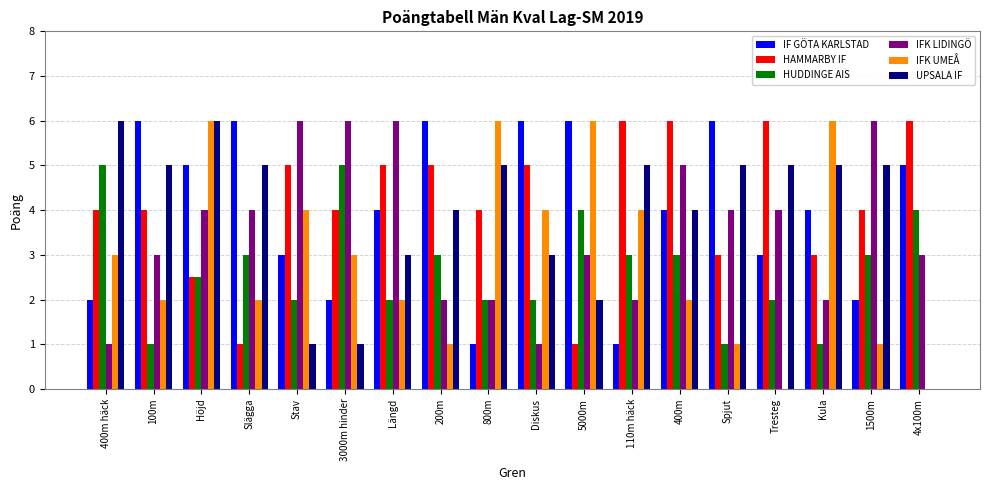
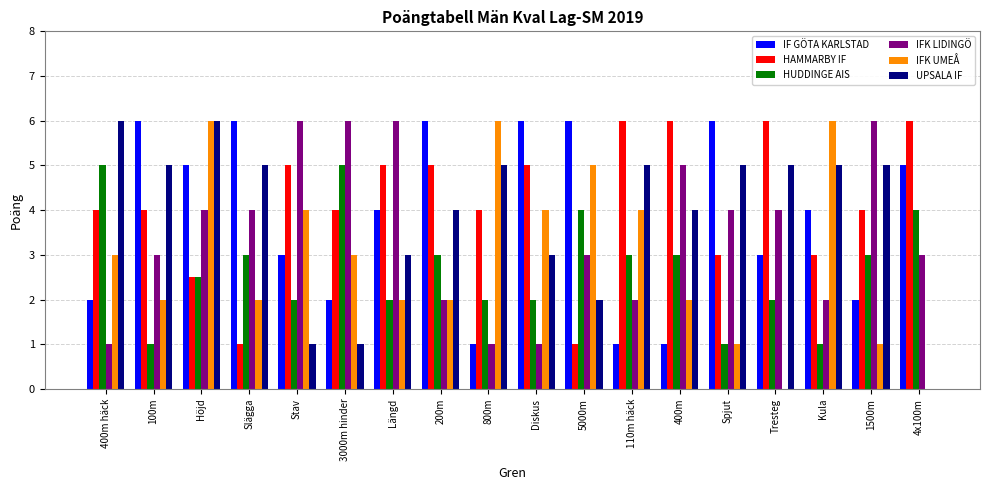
IFK UMEÅ, 200m: 1 -> 2
IFK LIDINGÖ, 800m: 2 -> 1
IFK UMEÅ, 5000m: 6 -> 5
IF GÖTA KARLSTAD, 400m: 4 -> 1
